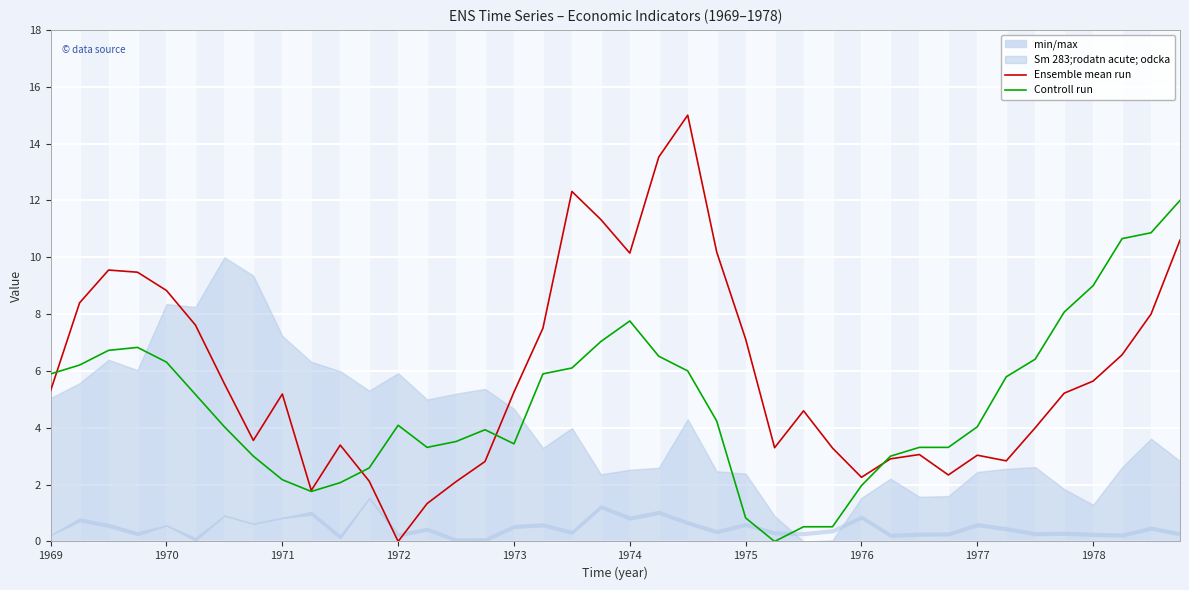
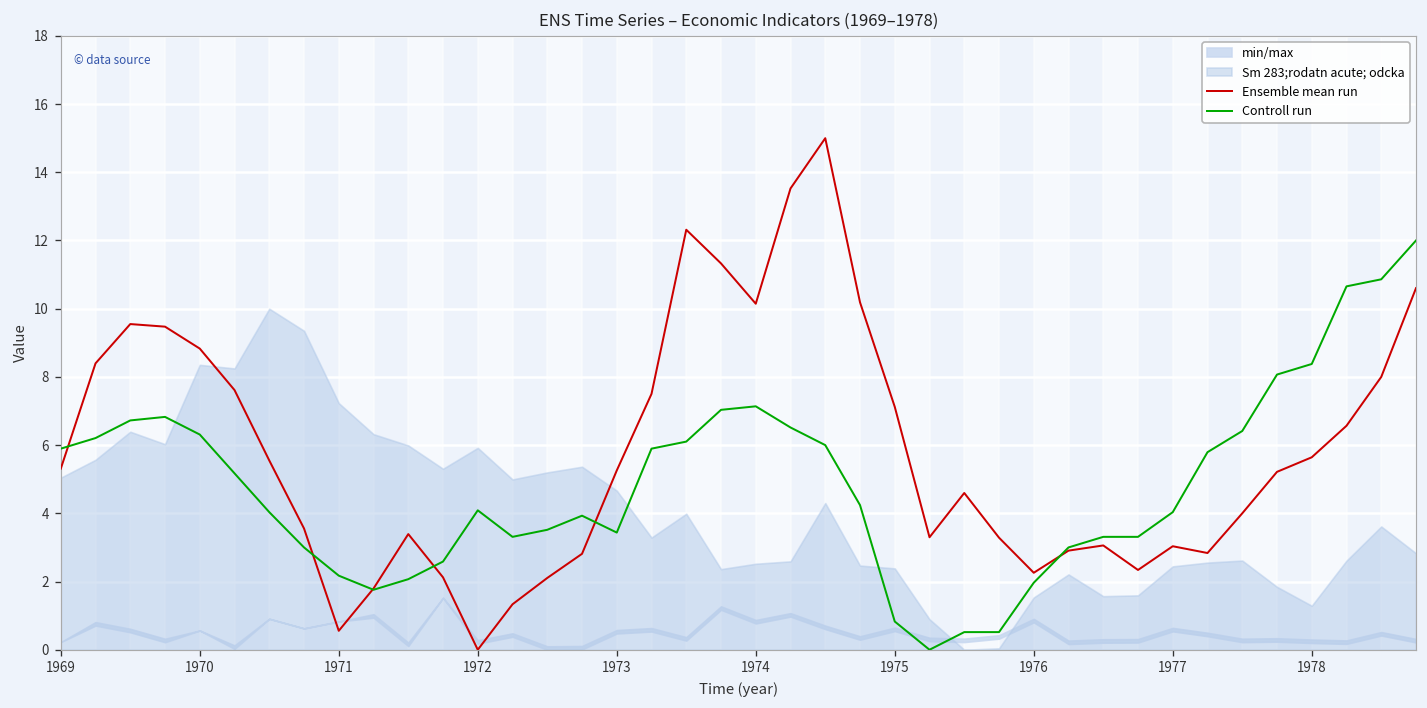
Ensemble mean run, 1971: 5.2 -> 0.6
Controll run, 1974: 7.8 -> 7.1
Controll run, 1978: 9.0 -> 8.4
